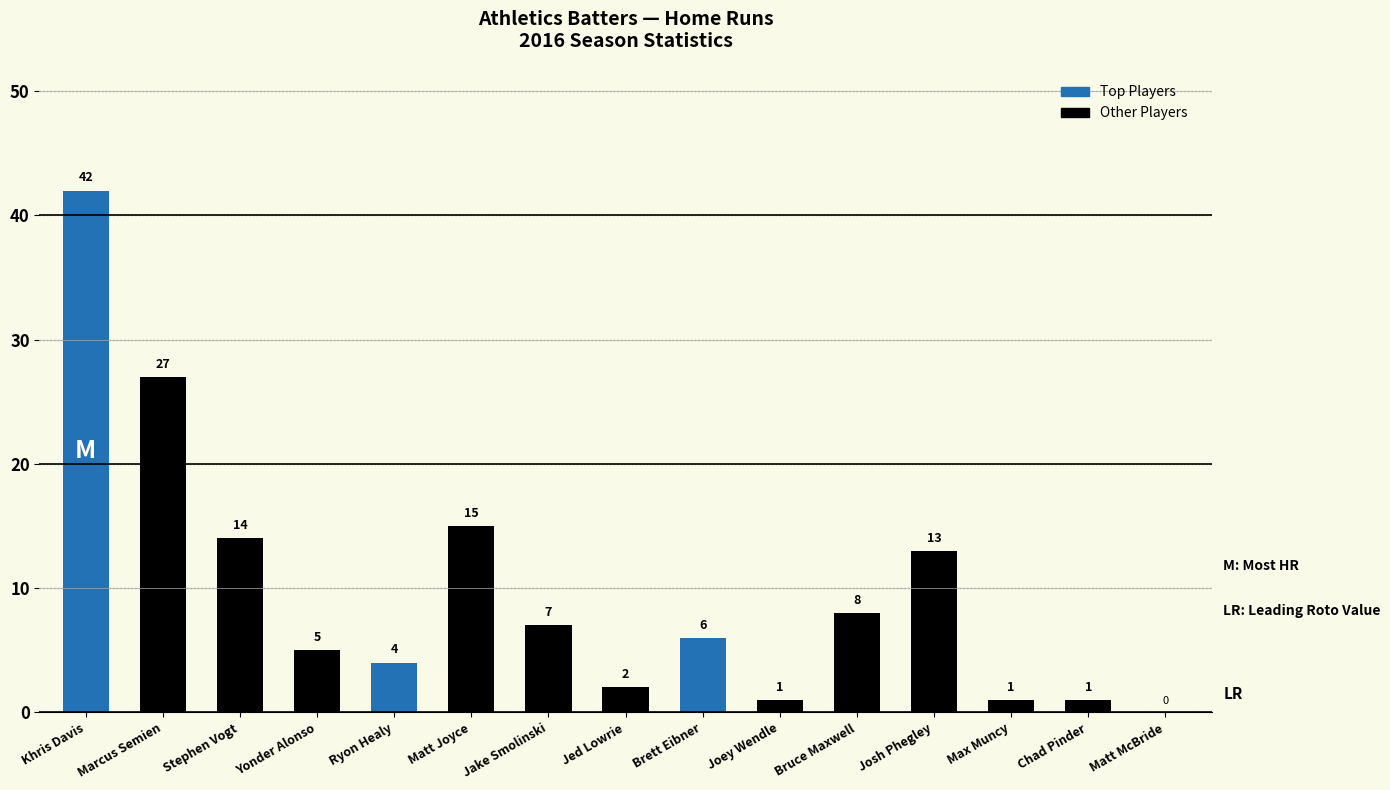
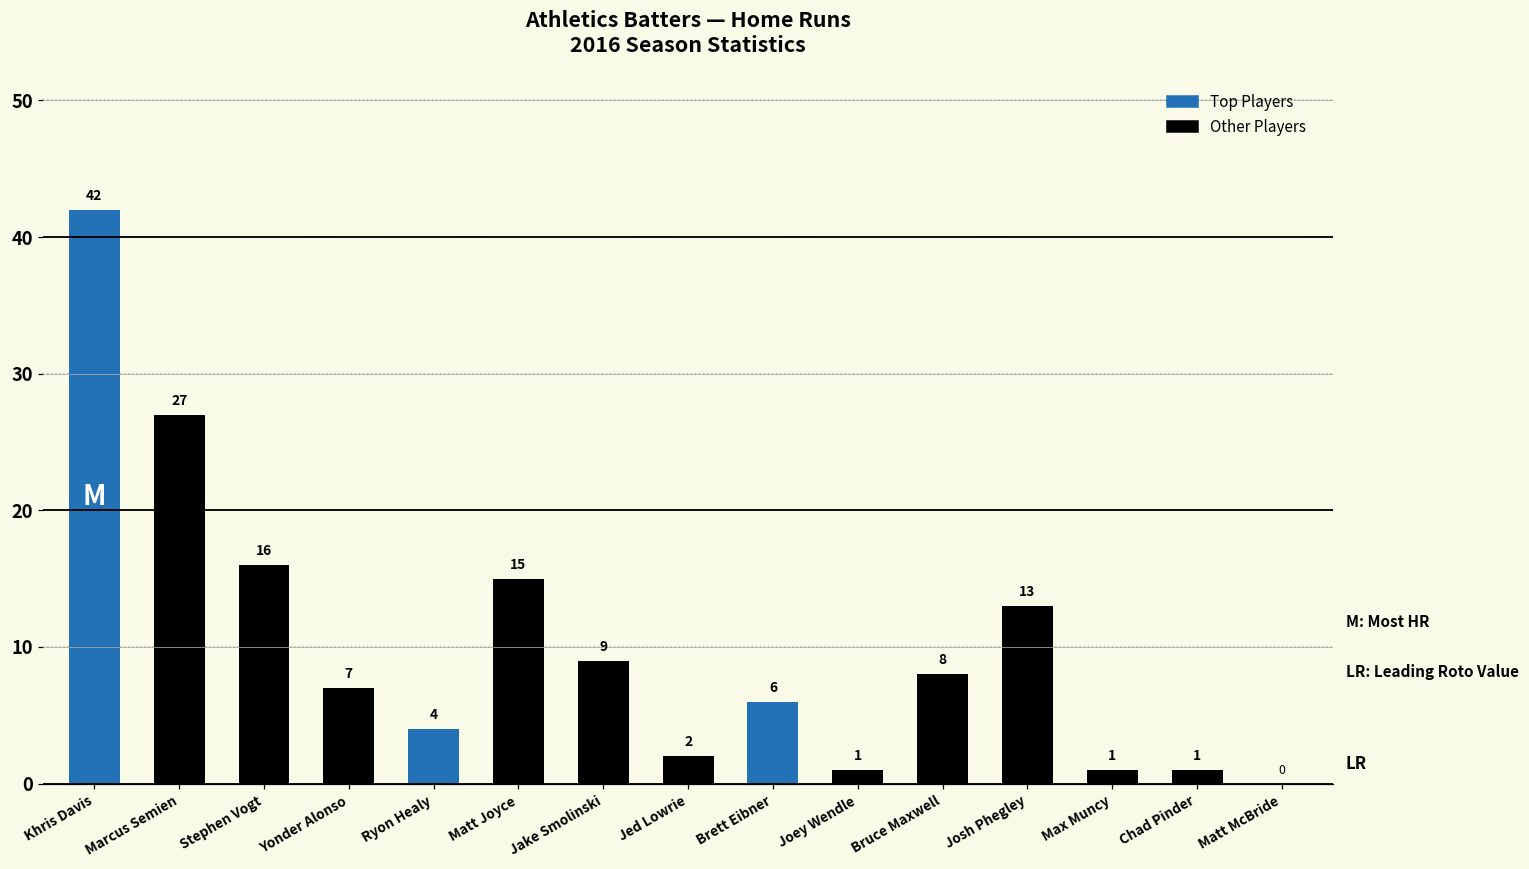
Stephen Vogt: 14 -> 16
Yonder Alonso: 5 -> 7
Jake Smolinski: 7 -> 9
